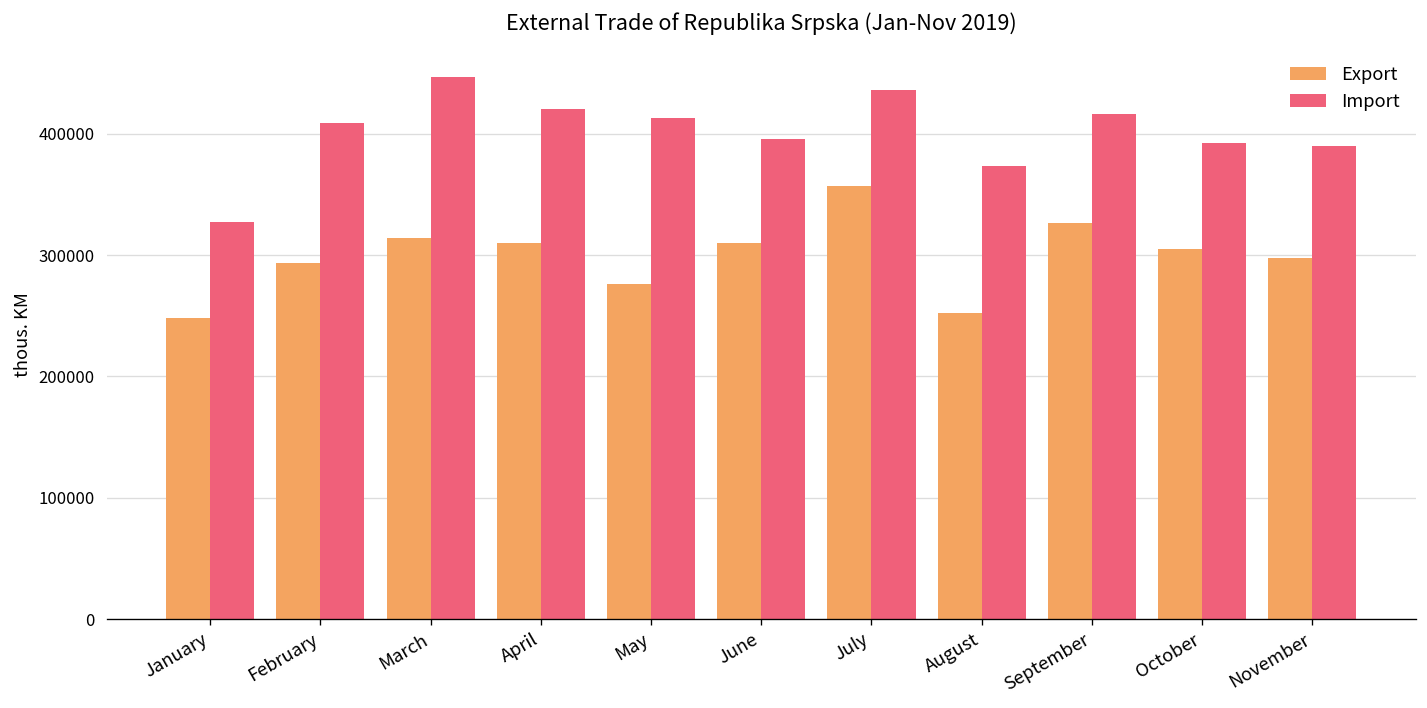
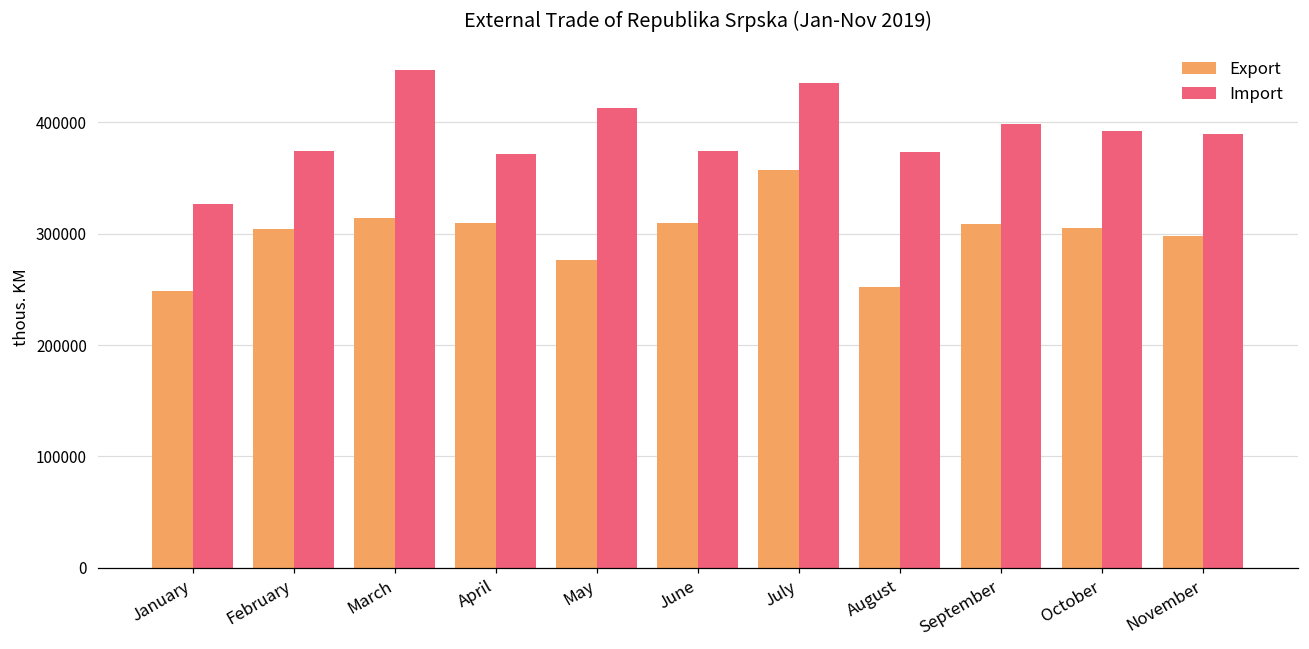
Export, February: 294000 -> 304000
Import, February: 409000 -> 375000
Import, April: 420000 -> 371000
Import, June: 396000 -> 375000
Export, September: 326000 -> 309000
Import, September: 416000 -> 398000
